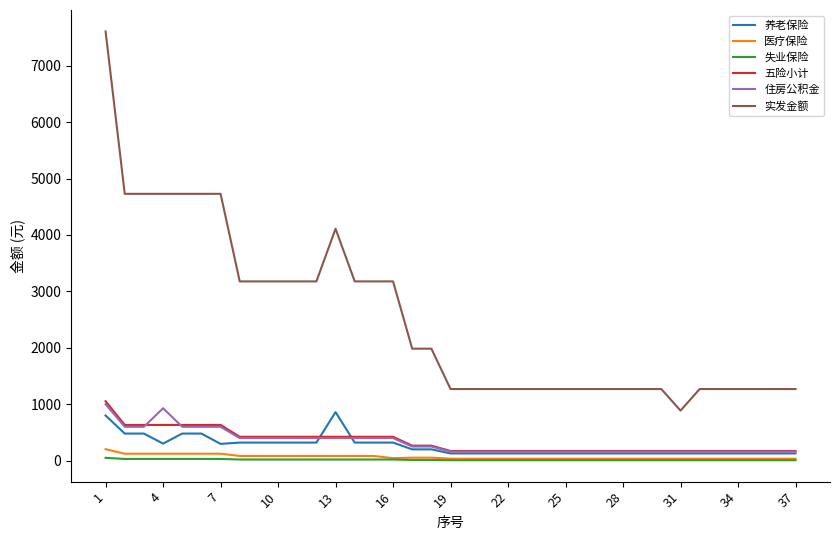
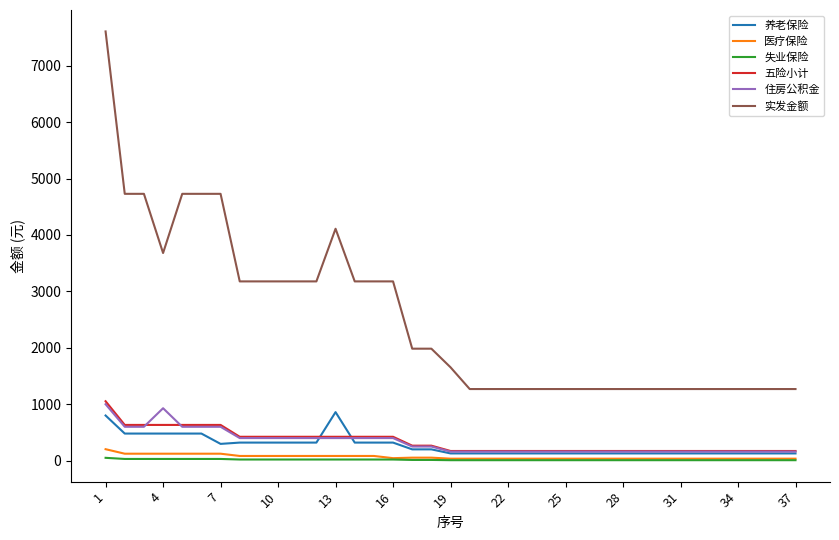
养老保险, 4: 300 -> 500
实发金额, 4: 4700 -> 3700
实发金额, 19: 1300 -> 1700
实发金额, 31: 900 -> 1300
